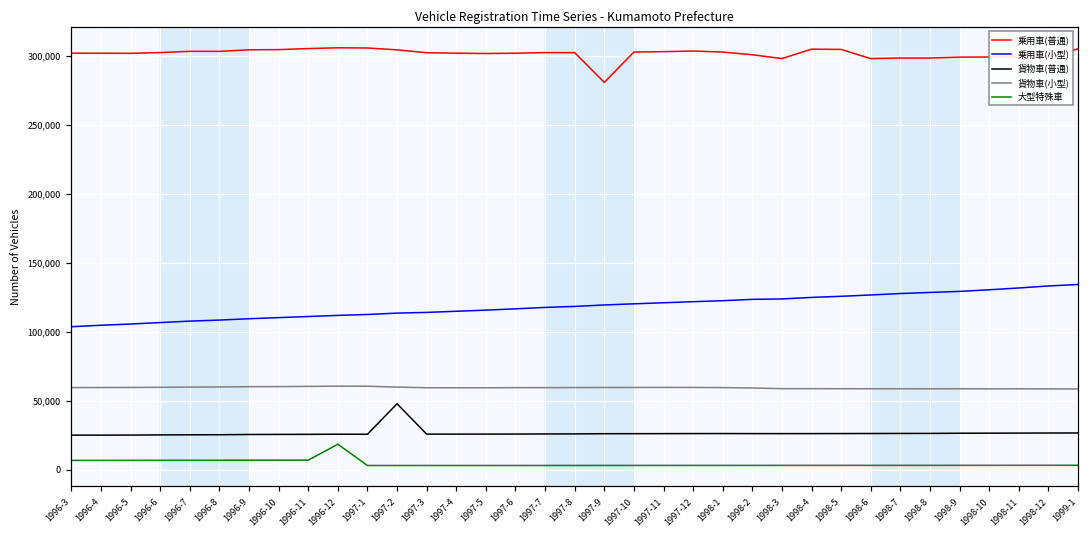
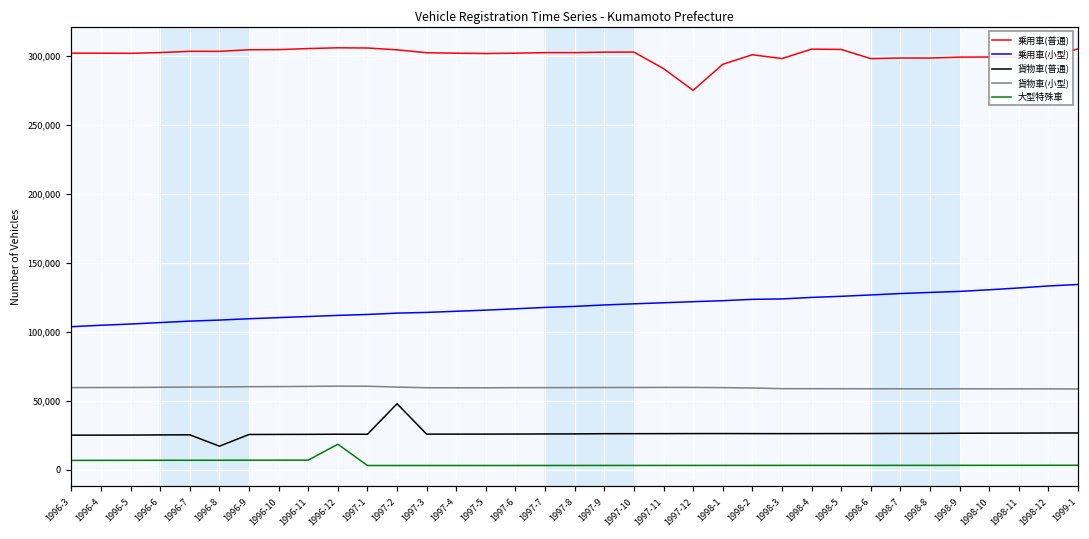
貨物車(普通), 1996-8: 25,000 -> 17,000
乗用車(普通), 1997-9: 281,000 -> 302,000
乗用車(普通), 1997-11: 303,000 -> 291,000
乗用車(普通), 1997-12: 303,000 -> 275,000
乗用車(普通), 1998-1: 303,000 -> 294,000
